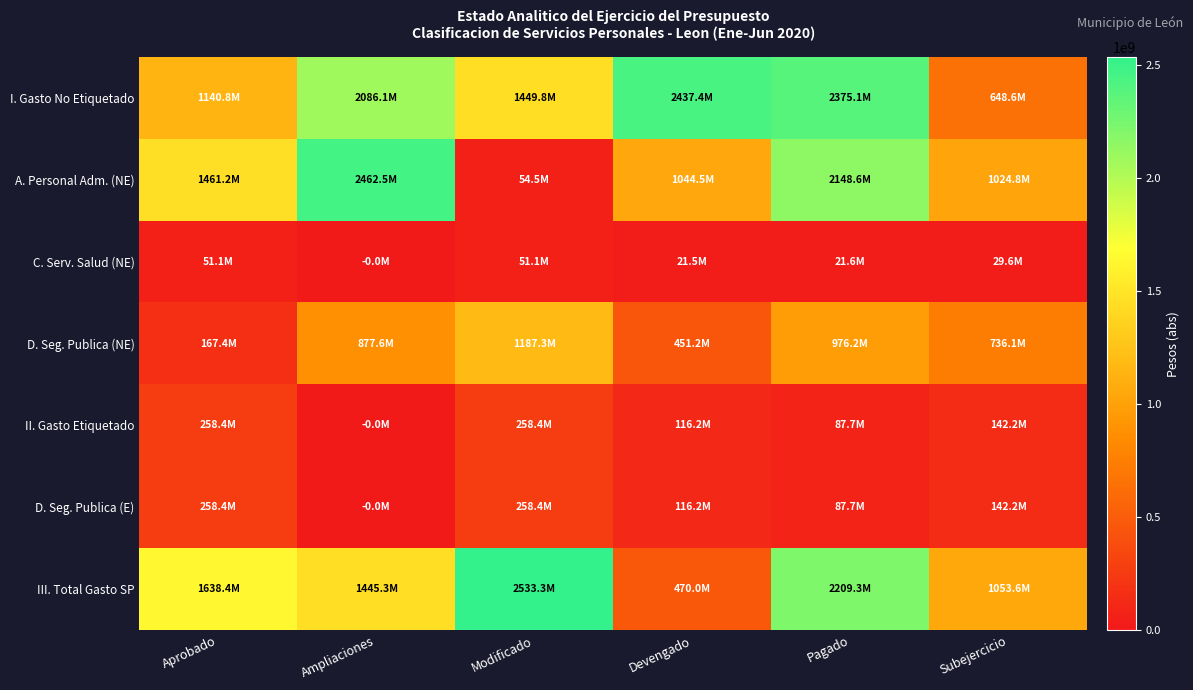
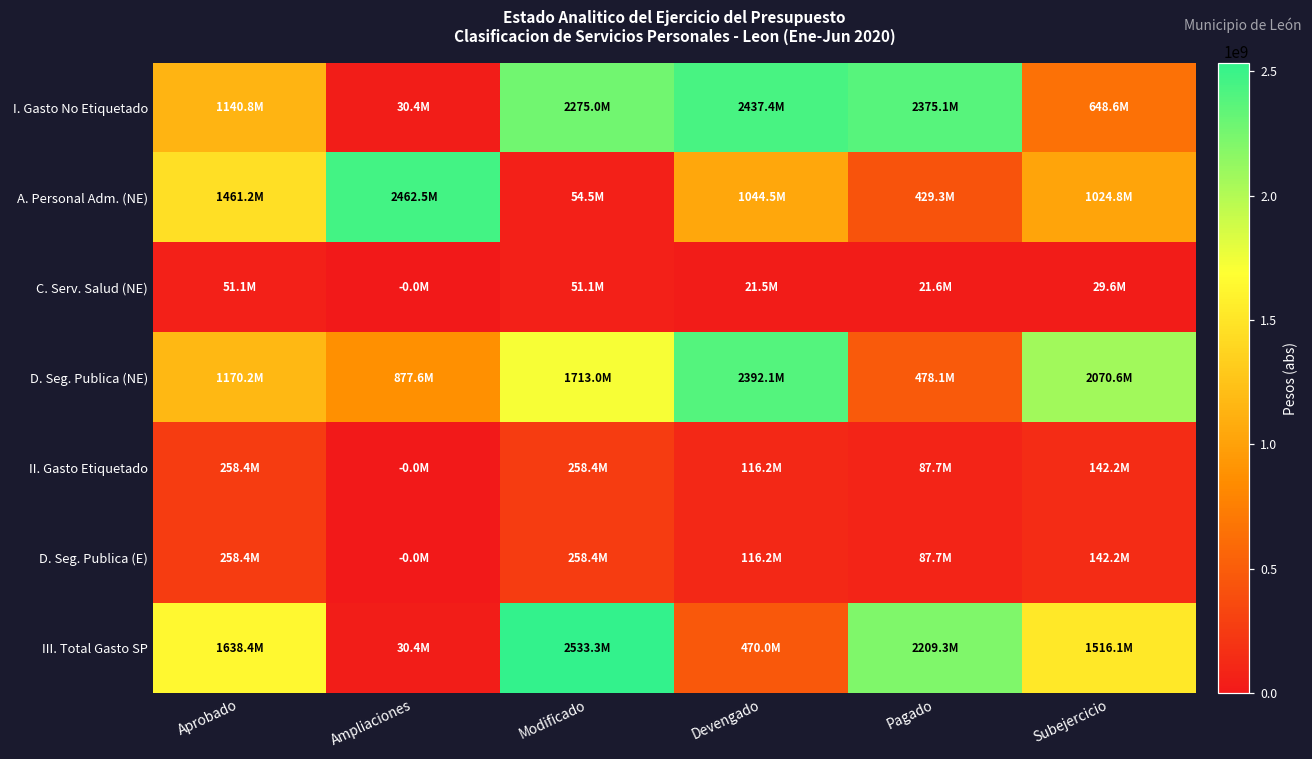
I. Gasto No Etiquetado, Ampliaciones: 2086.1M -> 30.4M
I. Gasto No Etiquetado, Modificado: 1449.8M -> 2275.0M
A. Personal Adm. (NE), Pagado: 2148.6M -> 429.3M
D. Seg. Publica (NE), Aprobado: 167.4M -> 1170.2M
D. Seg. Publica (NE), Modificado: 1187.3M -> 1713.0M
D. Seg. Publica (NE), Devengado: 451.2M -> 2392.1M
D. Seg. Publica (NE), Pagado: 976.2M -> 478.1M
D. Seg. Publica (NE), Subejercicio: 736.1M -> 2070.6M
III. Total Gasto SP, Ampliaciones: 1445.3M -> 30.4M
III. Total Gasto SP, Subejercicio: 1053.6M -> 1516.1M
